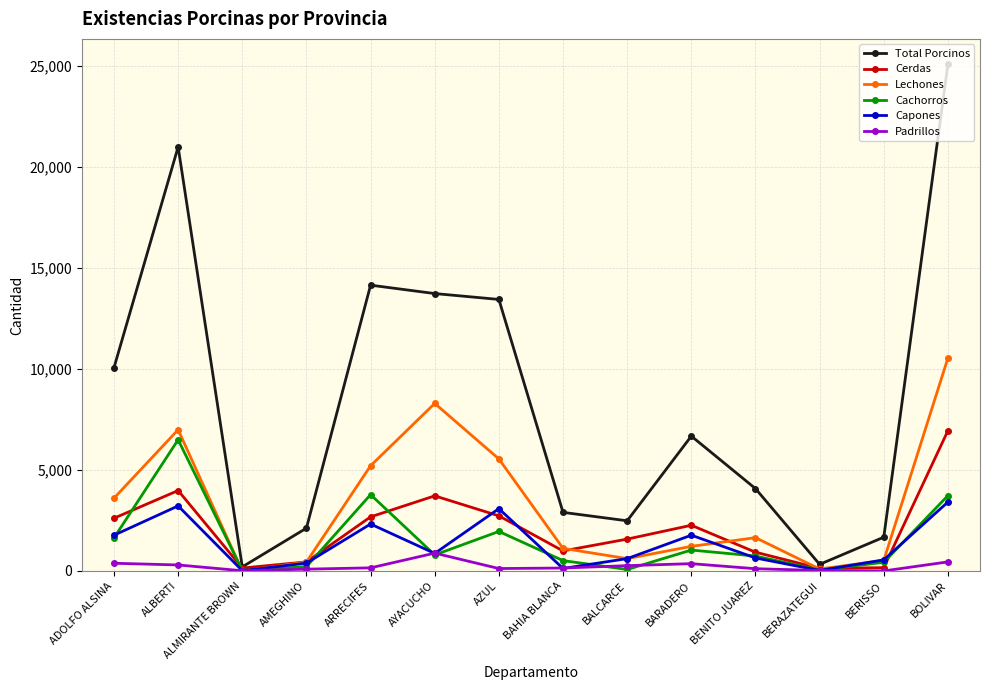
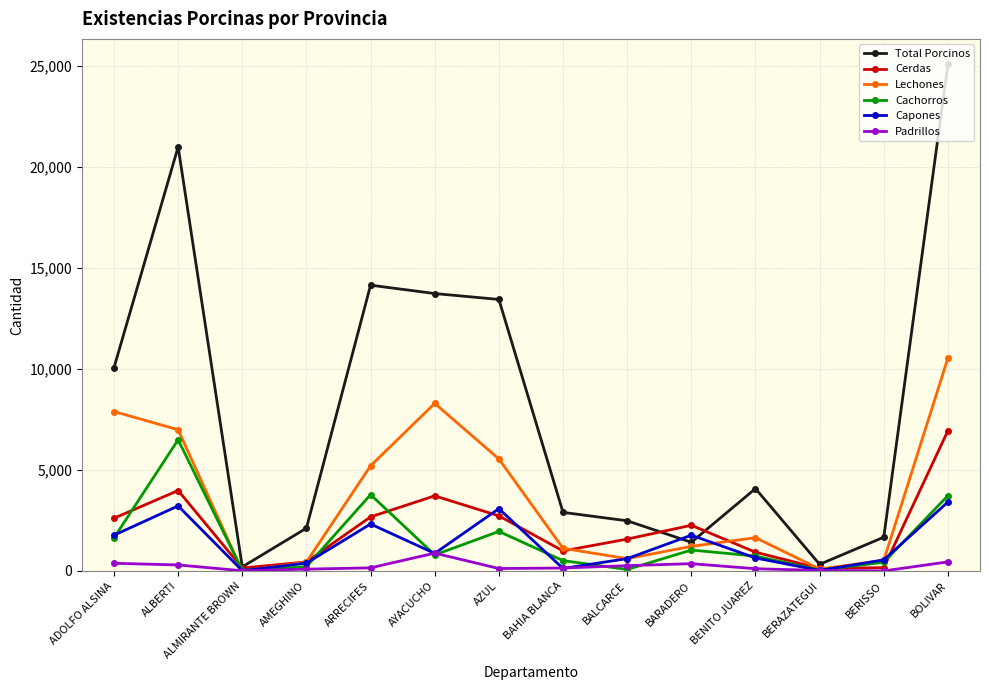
Lechones, ADOLFO ALSINA: 3,600 -> 7,900
Total Porcinos, BARADERO: 6,700 -> 1,400
